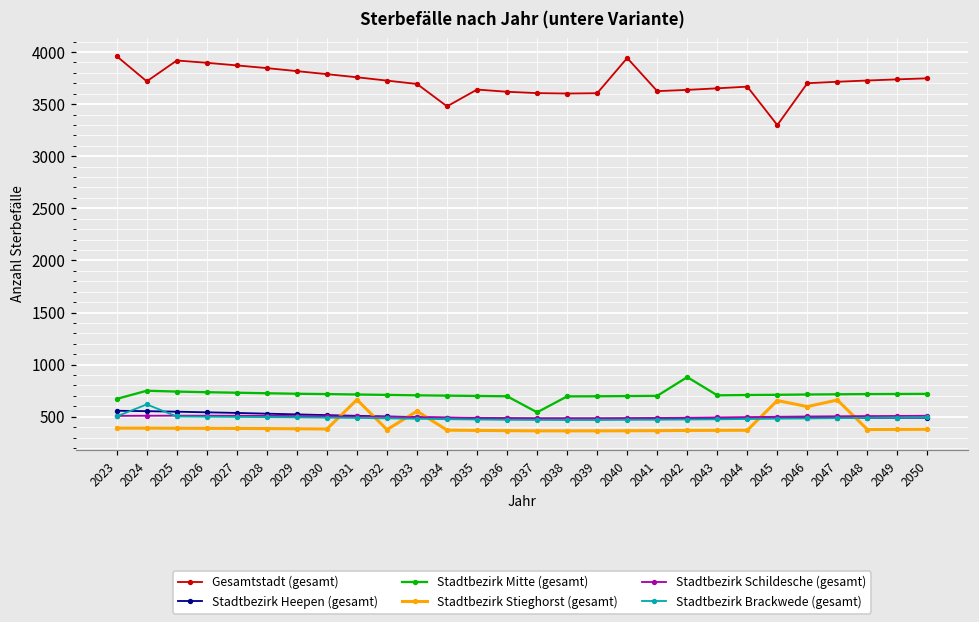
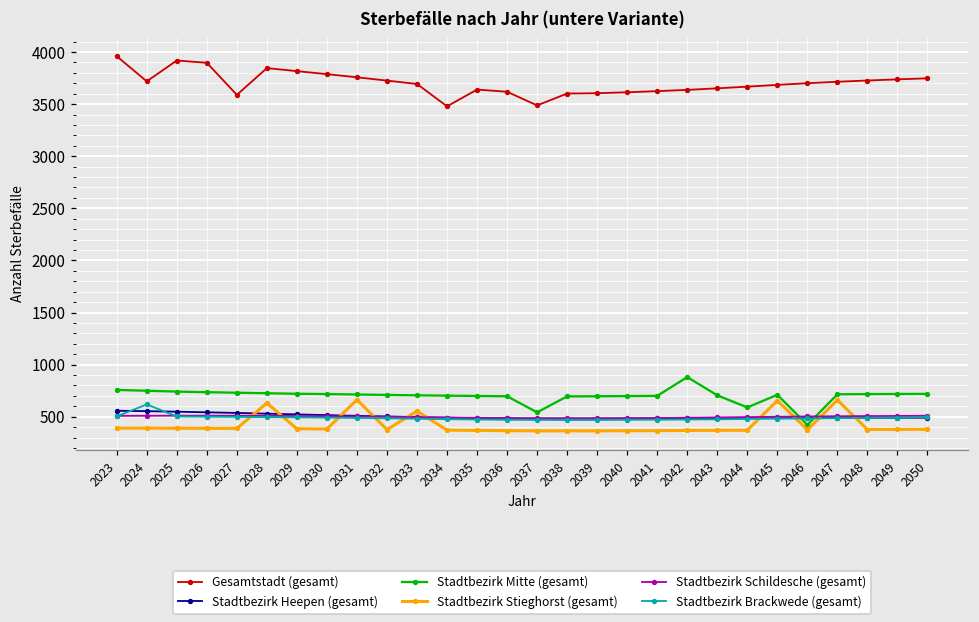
Stadtbezirk Mitte (gesamt), 2023: 700 -> 800
Gesamtstadt (gesamt), 2027: 3900 -> 3600
Stadtbezirk Stieghorst (gesamt), 2028: 400 -> 600
Gesamtstadt (gesamt), 2037: 3600 -> 3500
Gesamtstadt (gesamt), 2040: 3900 -> 3600
Stadtbezirk Mitte (gesamt), 2044: 700 -> 600
Gesamtstadt (gesamt), 2045: 3300 -> 3700
Stadtbezirk Mitte (gesamt), 2046: 700 -> 400
Stadtbezirk Stieghorst (gesamt), 2046: 600 -> 400
